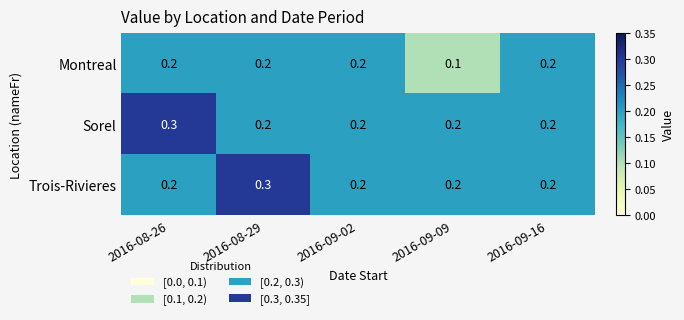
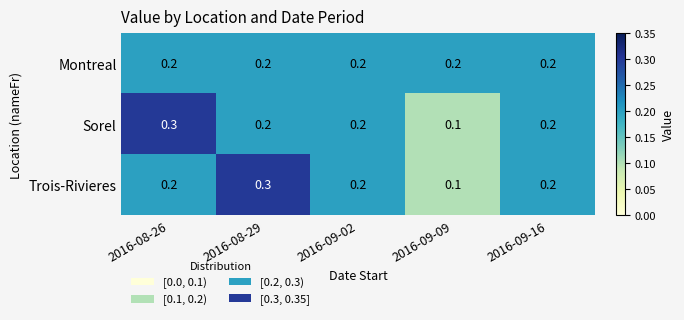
Montreal, 2016-09-09: 0.1 -> 0.2
Sorel, 2016-09-09: 0.2 -> 0.1
Trois-Rivieres, 2016-09-09: 0.2 -> 0.1
